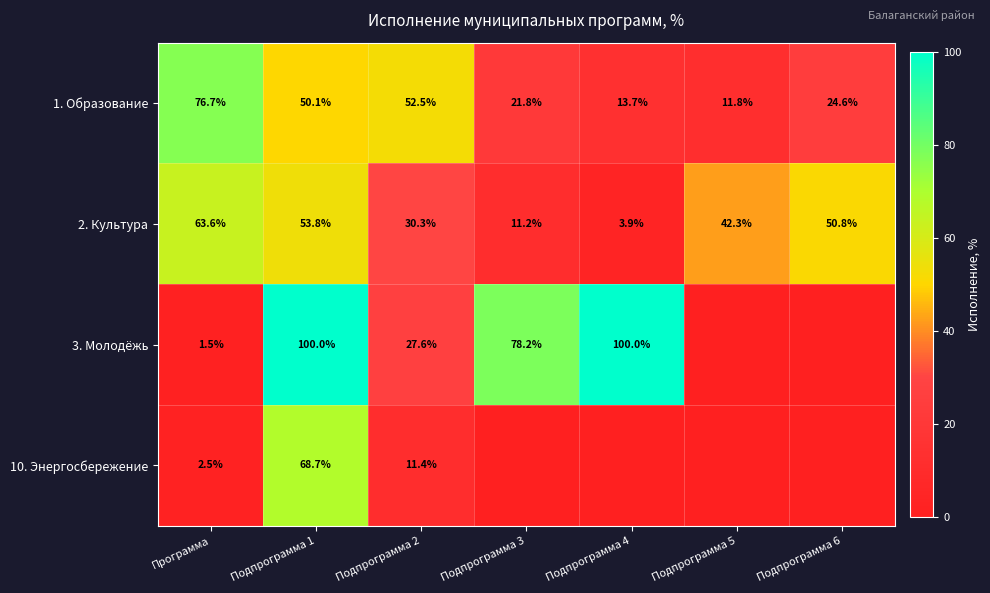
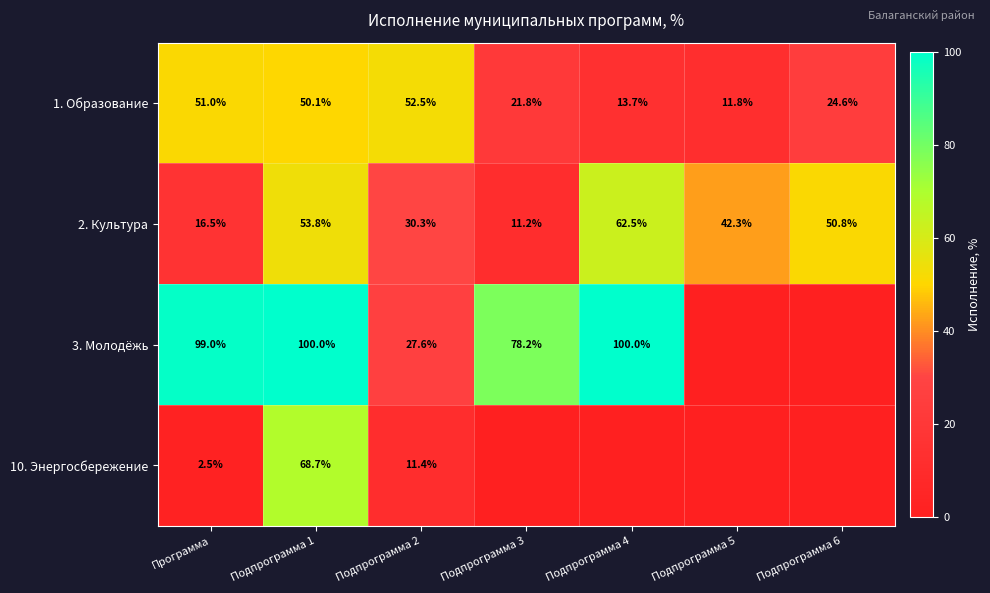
1. Образование, Программа: 76.7% -> 51.0%
2. Культура, Программа: 63.6% -> 16.5%
2. Культура, Подпрограмма 4: 3.9% -> 62.5%
3. Молодёжь, Программа: 1.5% -> 99.0%
